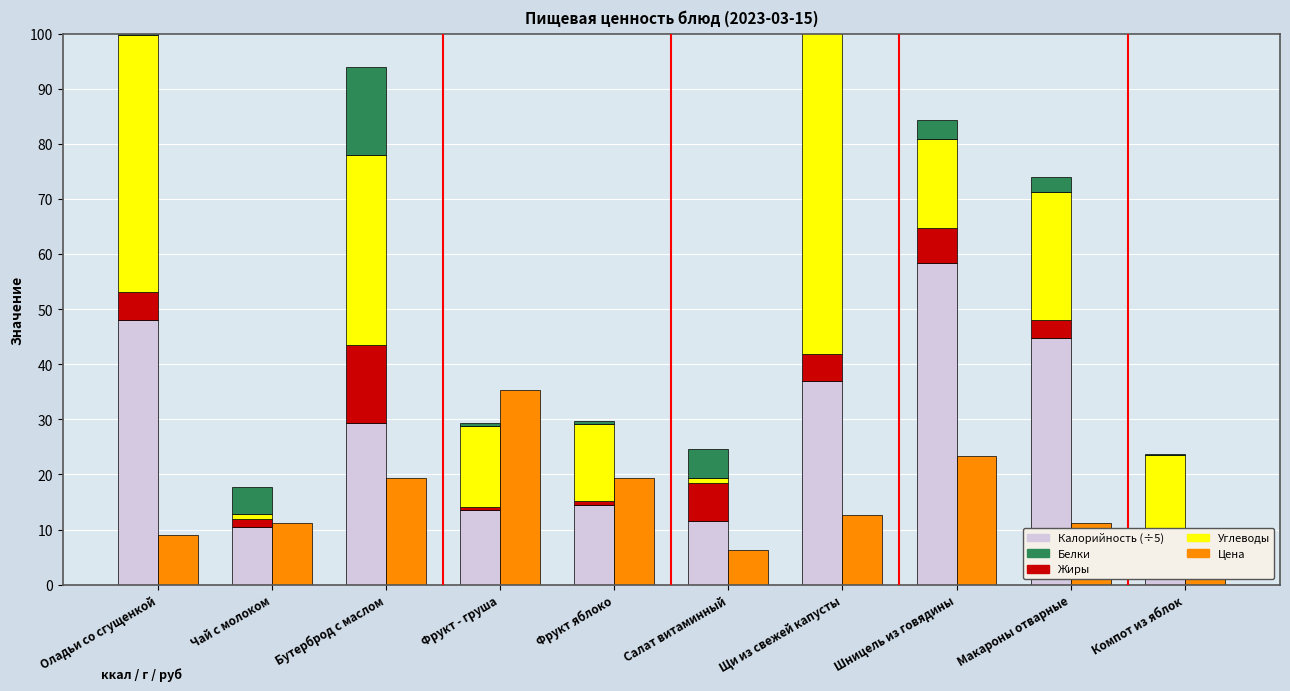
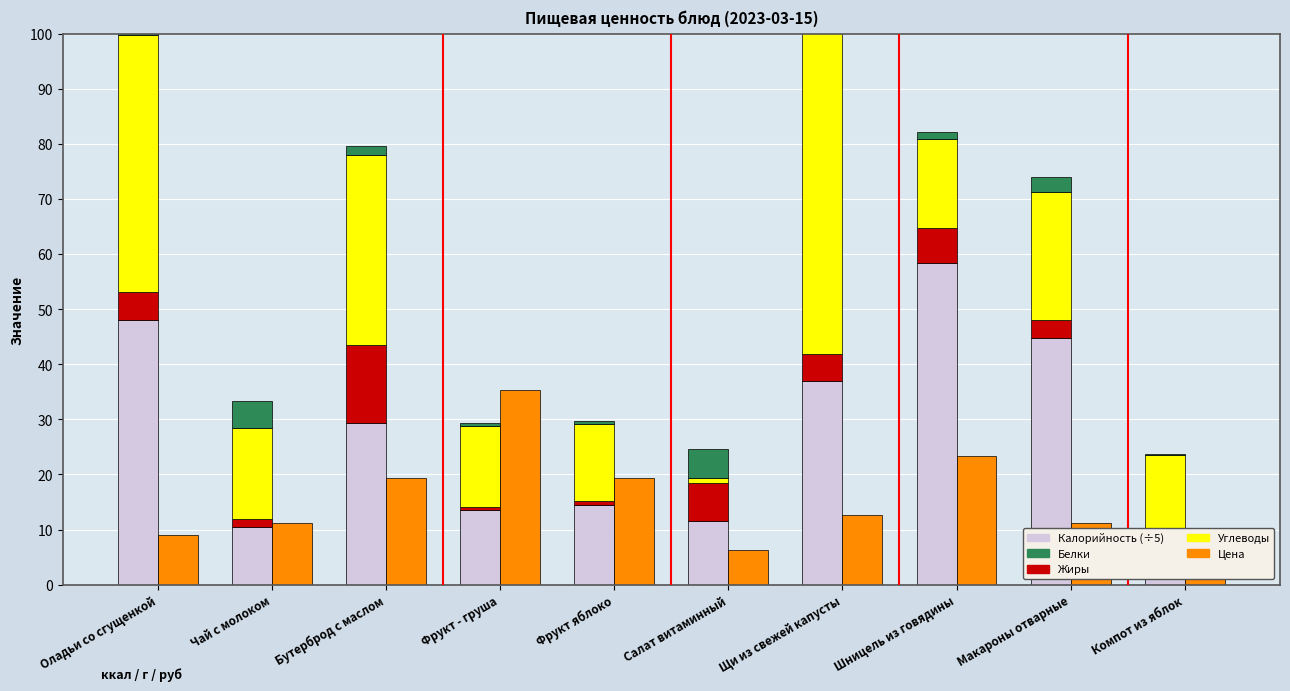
Углеводы, Чай с молоком: 1 -> 16
Белки, Бутерброд с маслом: 16 -> 2
Белки, Шницель из говядины: 3 -> 1
